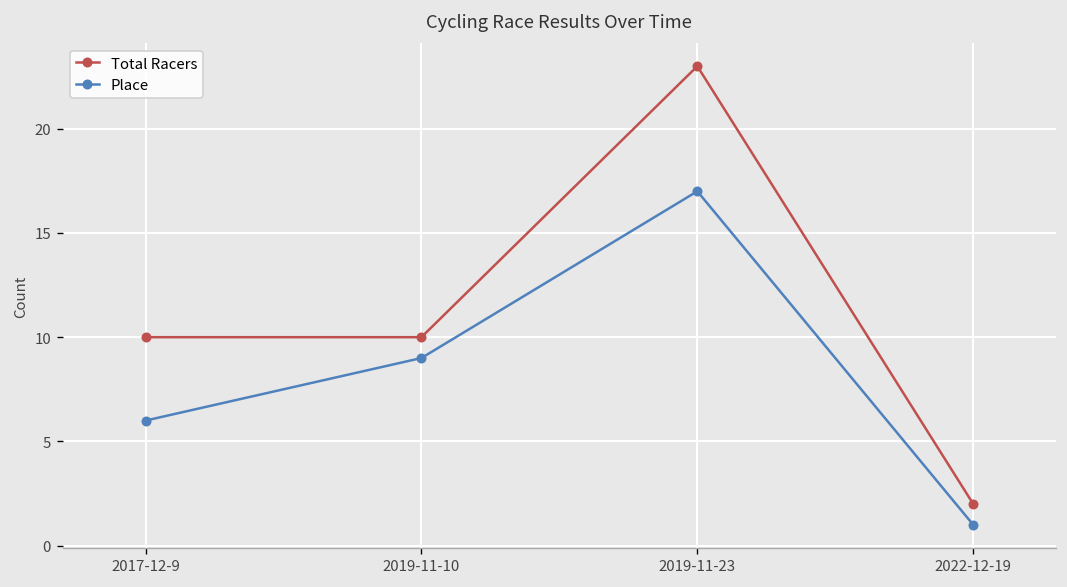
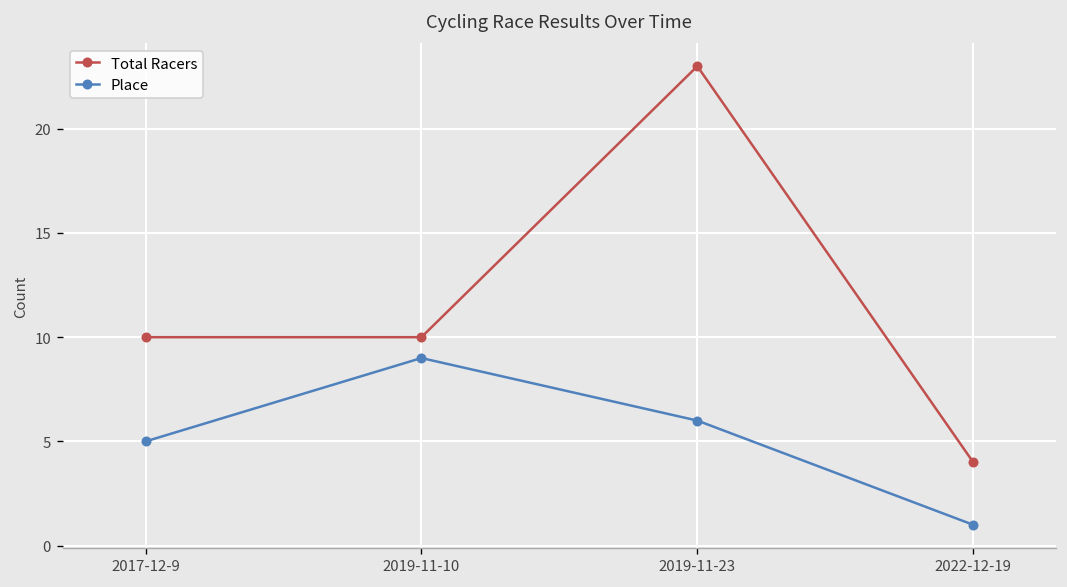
Place, 2017-12-9: 6 -> 5
Place, 2019-11-23: 17 -> 6
Total Racers, 2022-12-19: 2 -> 4
